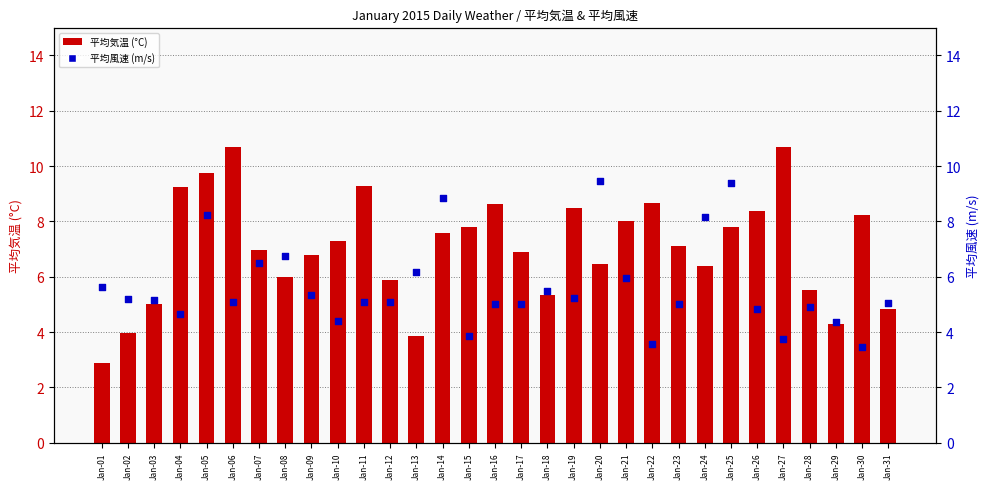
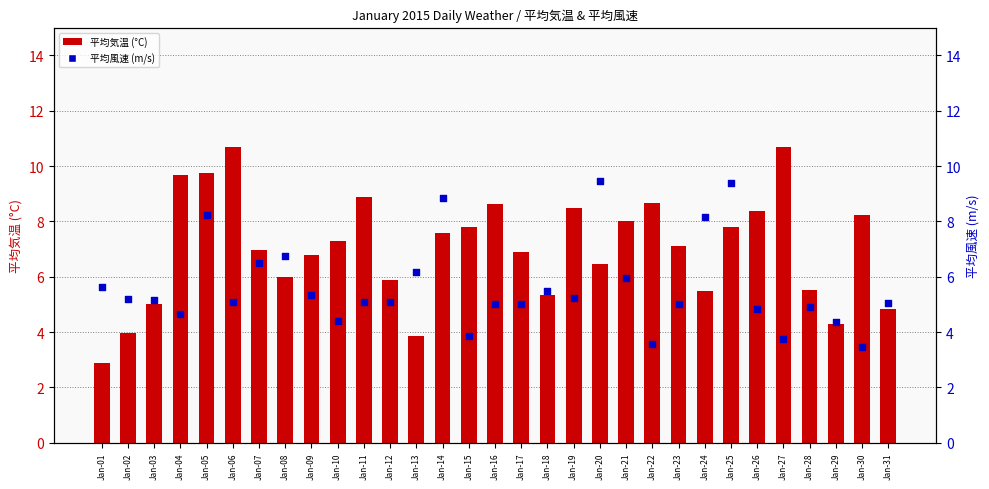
平均気温 (°C), Jan-04: 9.2 -> 9.7
平均気温 (°C), Jan-11: 9.3 -> 8.9
平均気温 (°C), Jan-24: 6.4 -> 5.5
